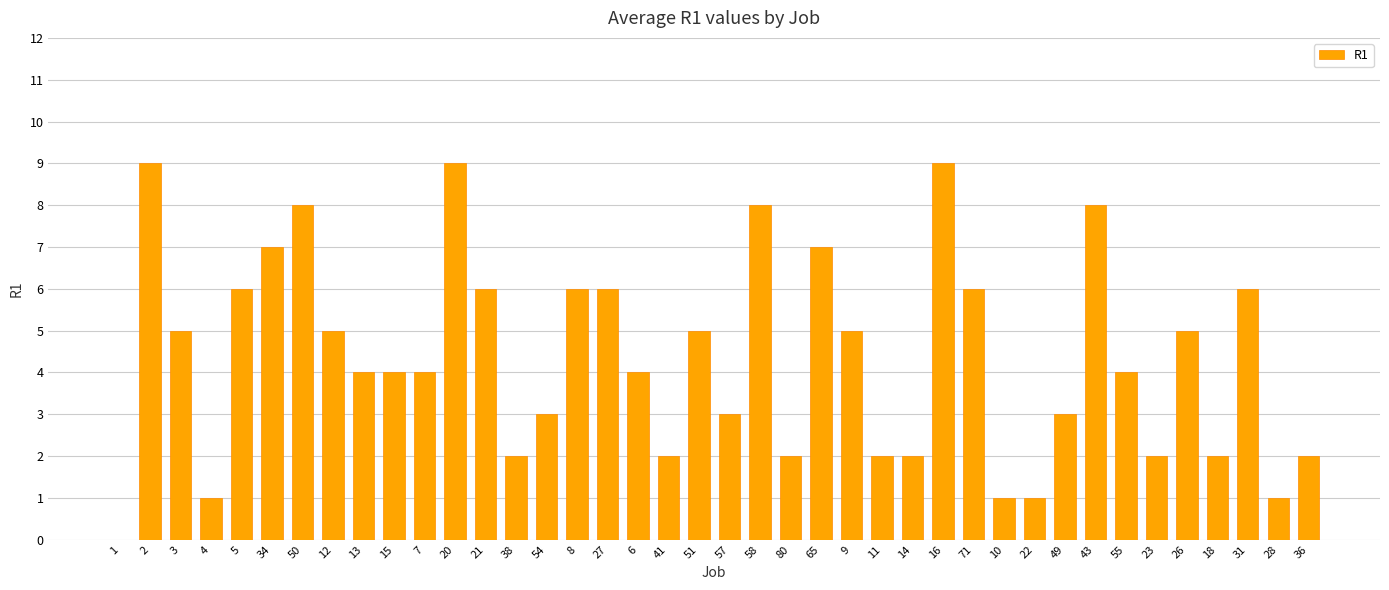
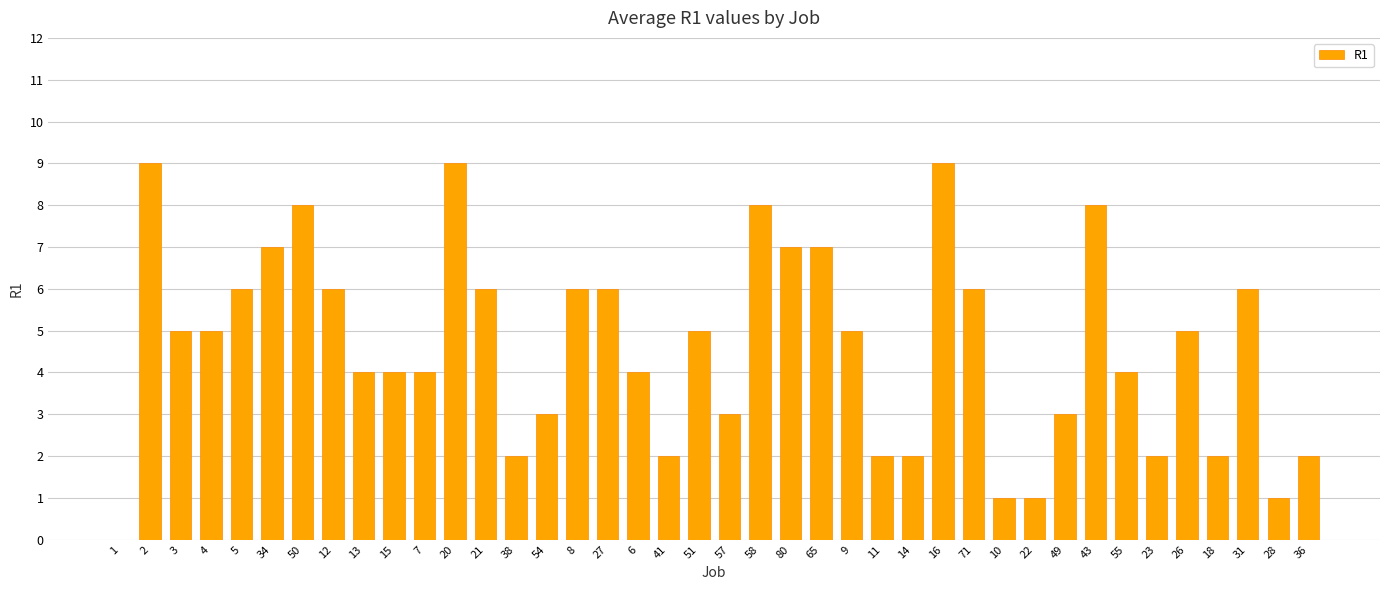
4: 1 -> 5
12: 5 -> 6
80: 2 -> 7
